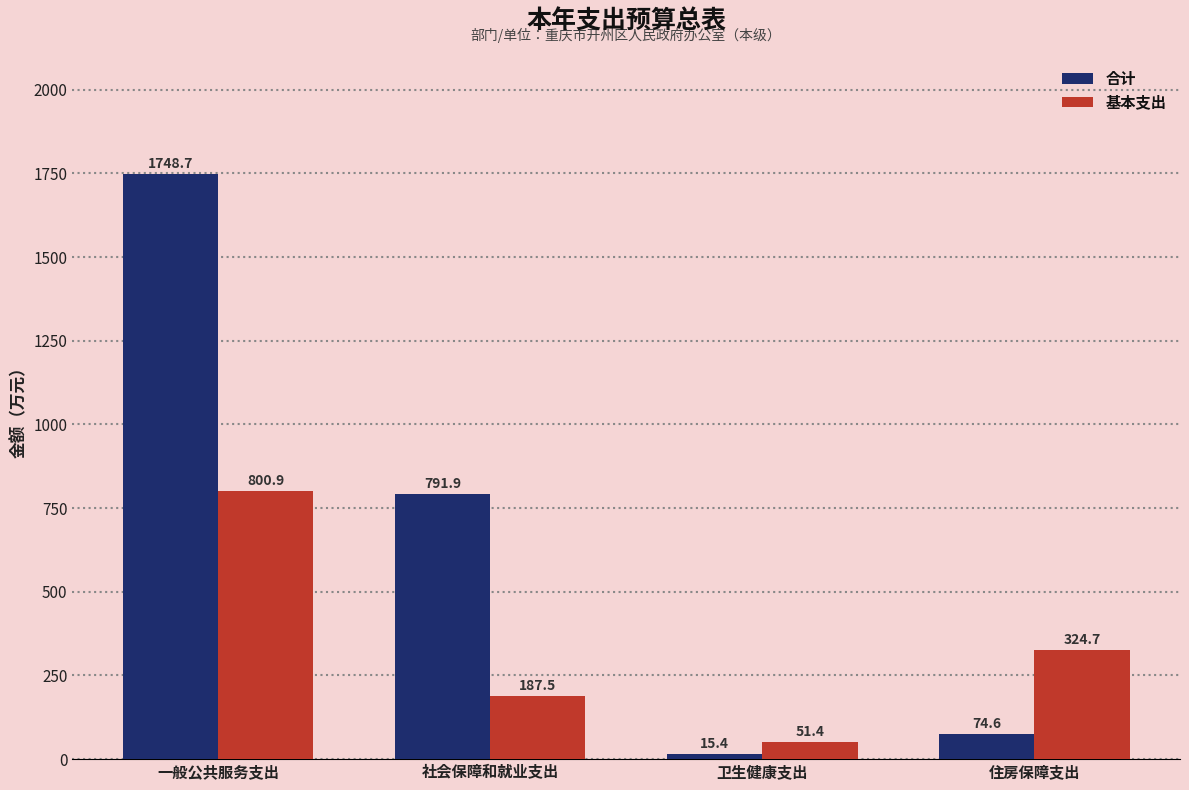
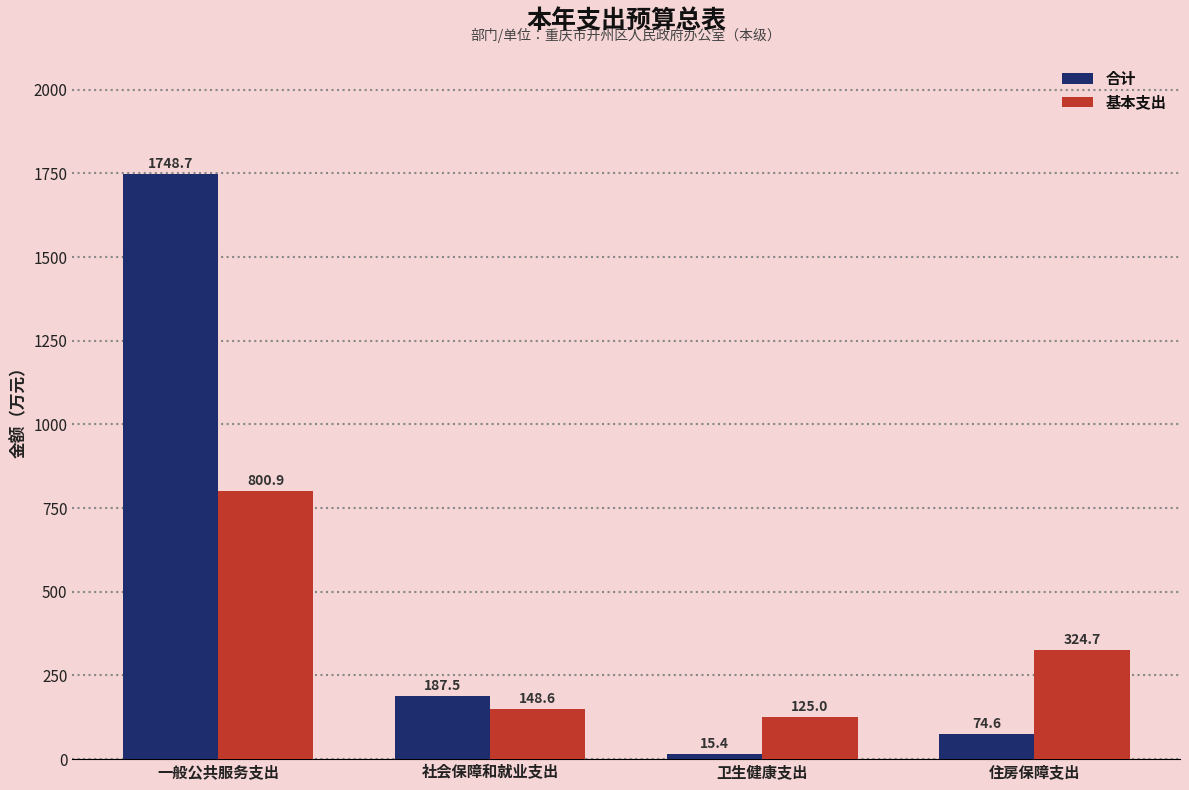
合计, 社会保障和就业支出: 791.9 -> 187.5
基本支出, 社会保障和就业支出: 187.5 -> 148.6
基本支出, 卫生健康支出: 51.4 -> 125.0
